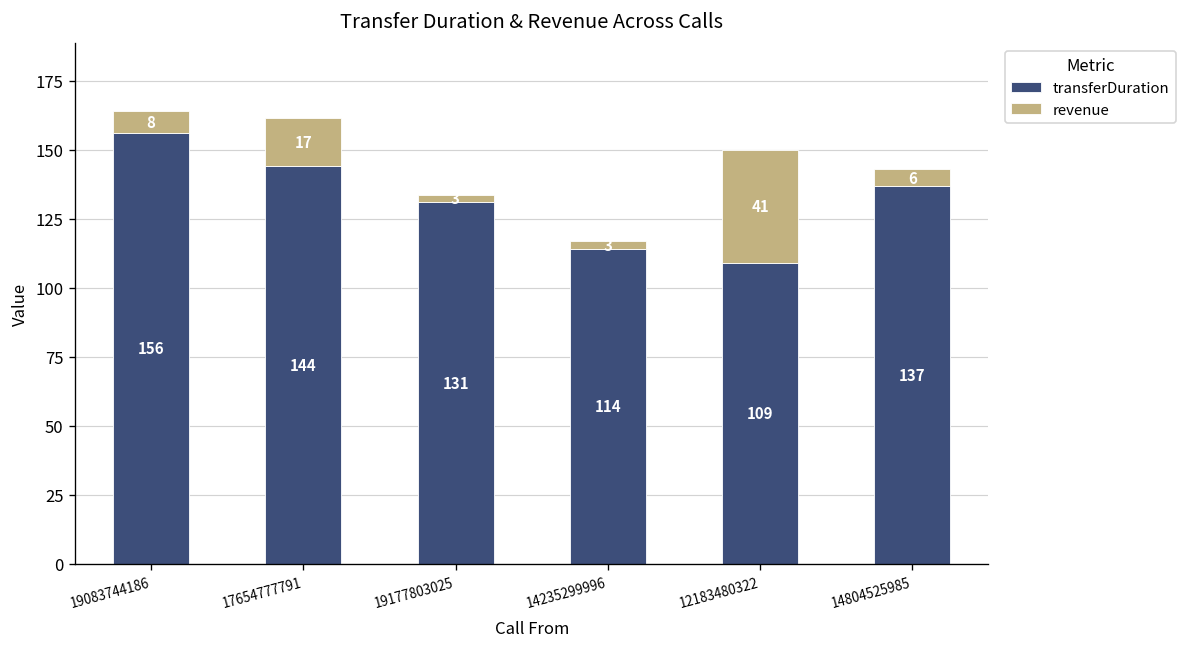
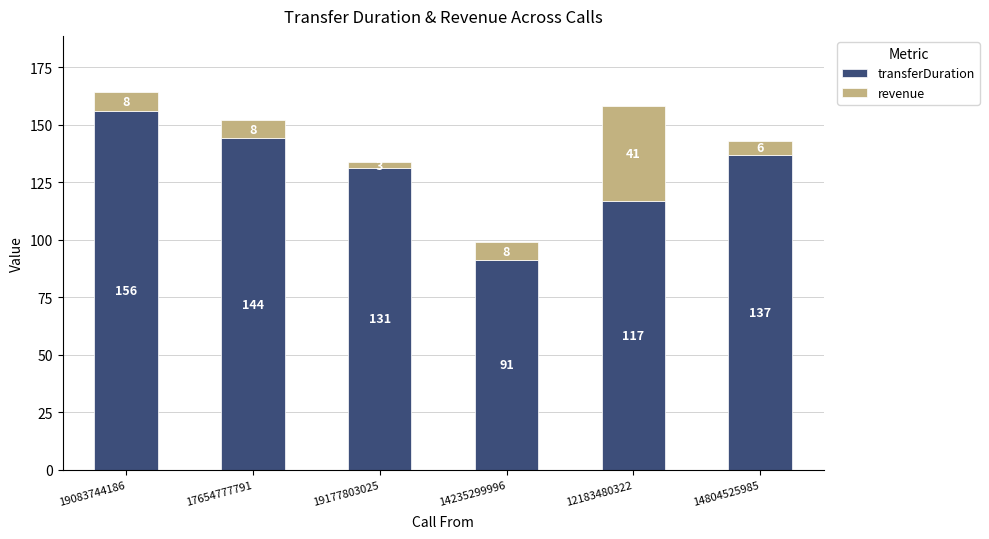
revenue, 17654777791: 17 -> 8
transferDuration, 14235299996: 114 -> 91
revenue, 14235299996: 3 -> 8
transferDuration, 12183480322: 109 -> 117
